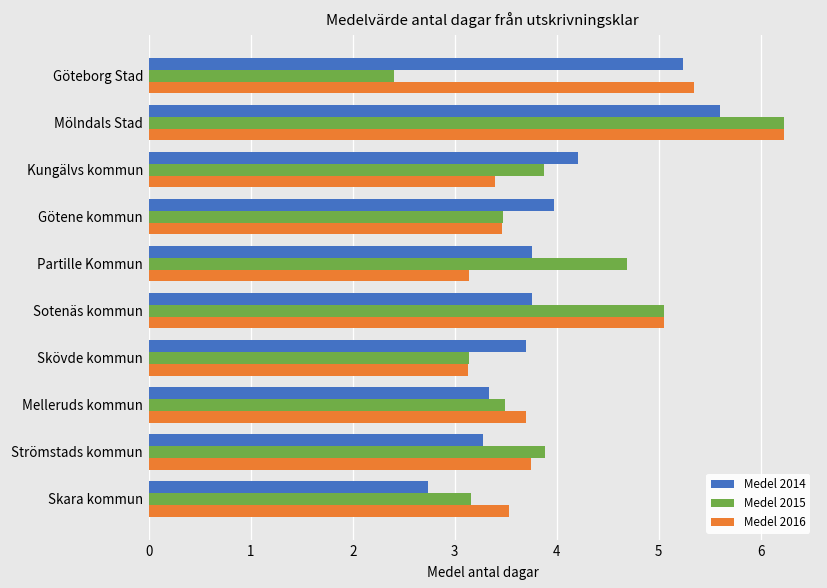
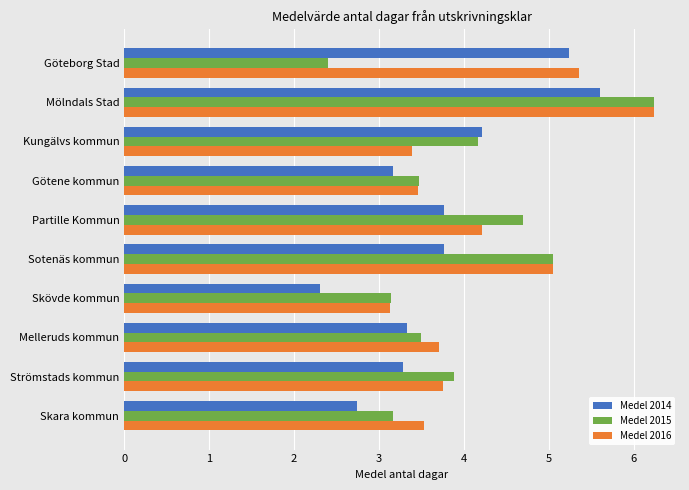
Medel 2015, Kungälvs kommun: 3.9 -> 4.2
Medel 2014, Götene kommun: 4.0 -> 3.2
Medel 2016, Partille Kommun: 3.1 -> 4.2
Medel 2014, Skövde kommun: 3.7 -> 2.3
